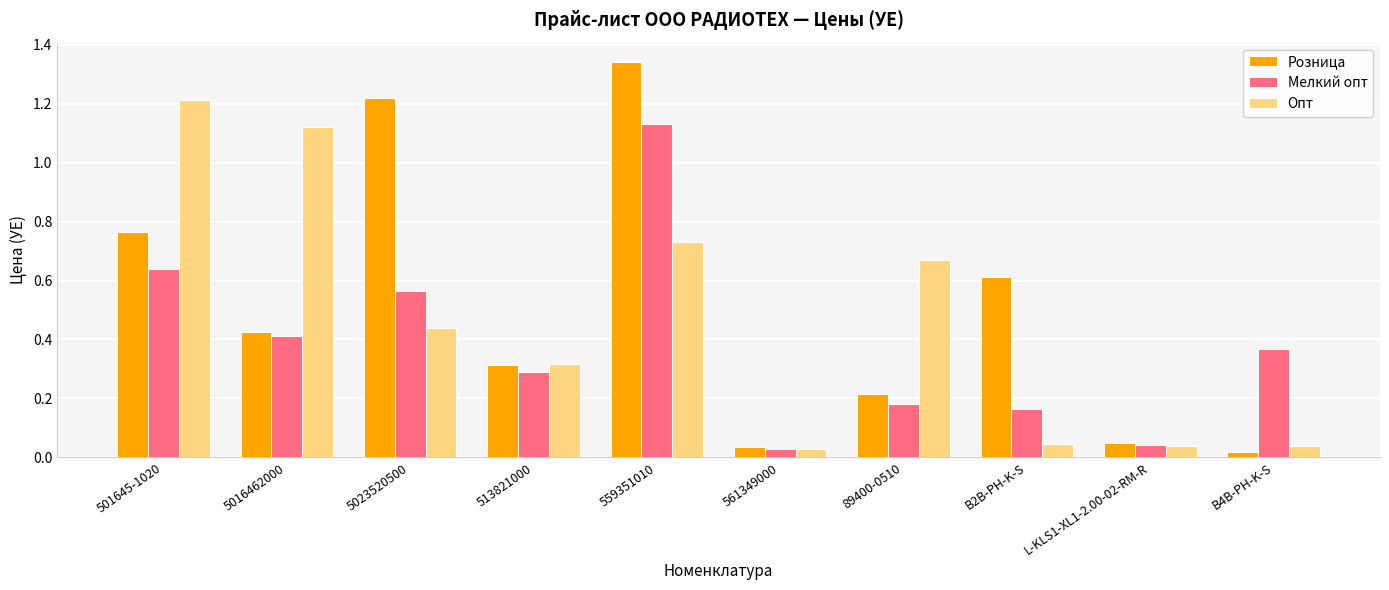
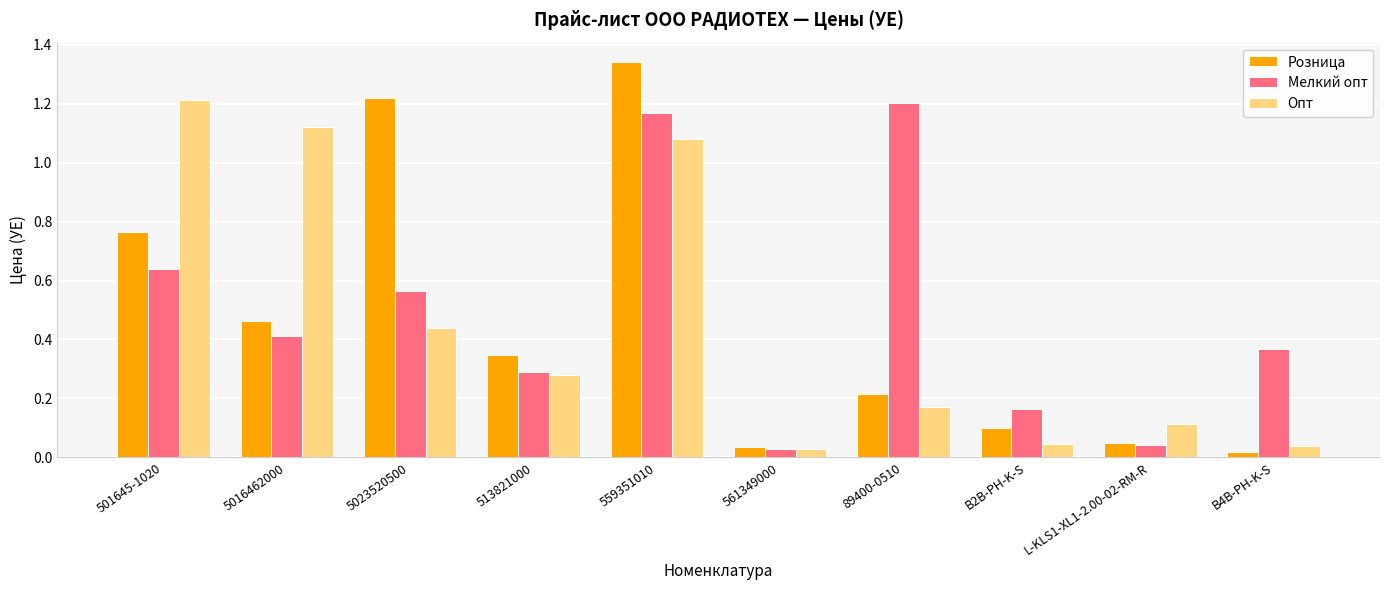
Розница, 5016462000: 0.43 -> 0.46
Розница, 513821000: 0.31 -> 0.35
Опт, 513821000: 0.32 -> 0.28
Мелкий опт, 559351010: 1.13 -> 1.17
Опт, 559351010: 0.73 -> 1.08
Мелкий опт, 89400-0510: 0.18 -> 1.20
Опт, 89400-0510: 0.67 -> 0.17
Розница, B2B-PH-K-S: 0.61 -> 0.10
Опт, L-KLS1-XL1-2.00-02-RM-R: 0.04 -> 0.11
